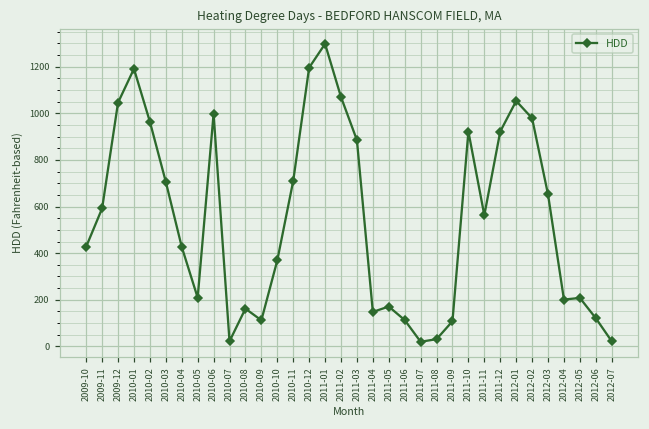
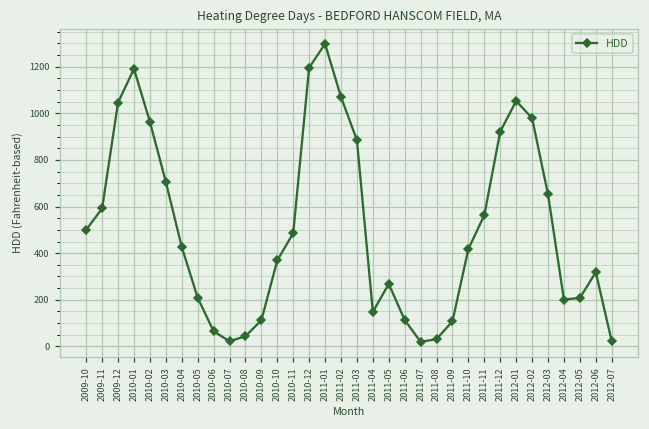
2009-10: 430 -> 500
2010-06: 1000 -> 70
2010-08: 160 -> 40
2010-11: 710 -> 490
2011-05: 170 -> 270
2011-10: 920 -> 420
2012-06: 120 -> 320
